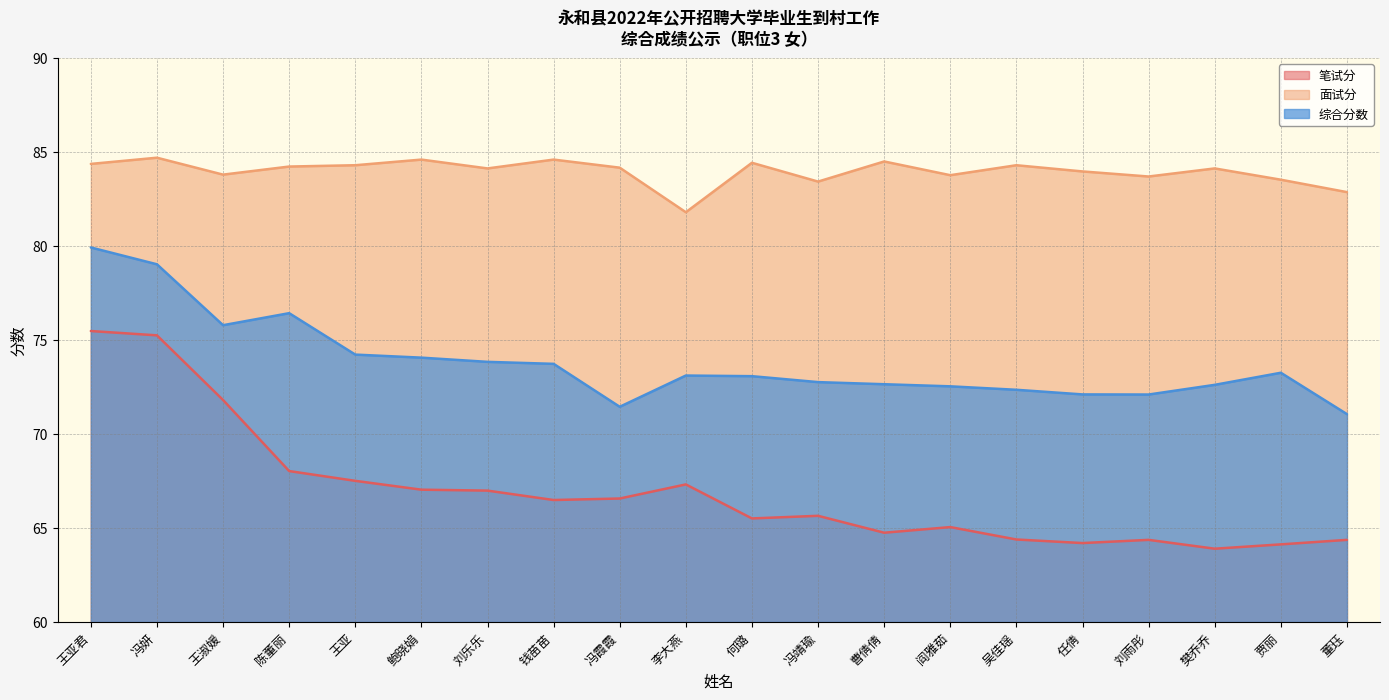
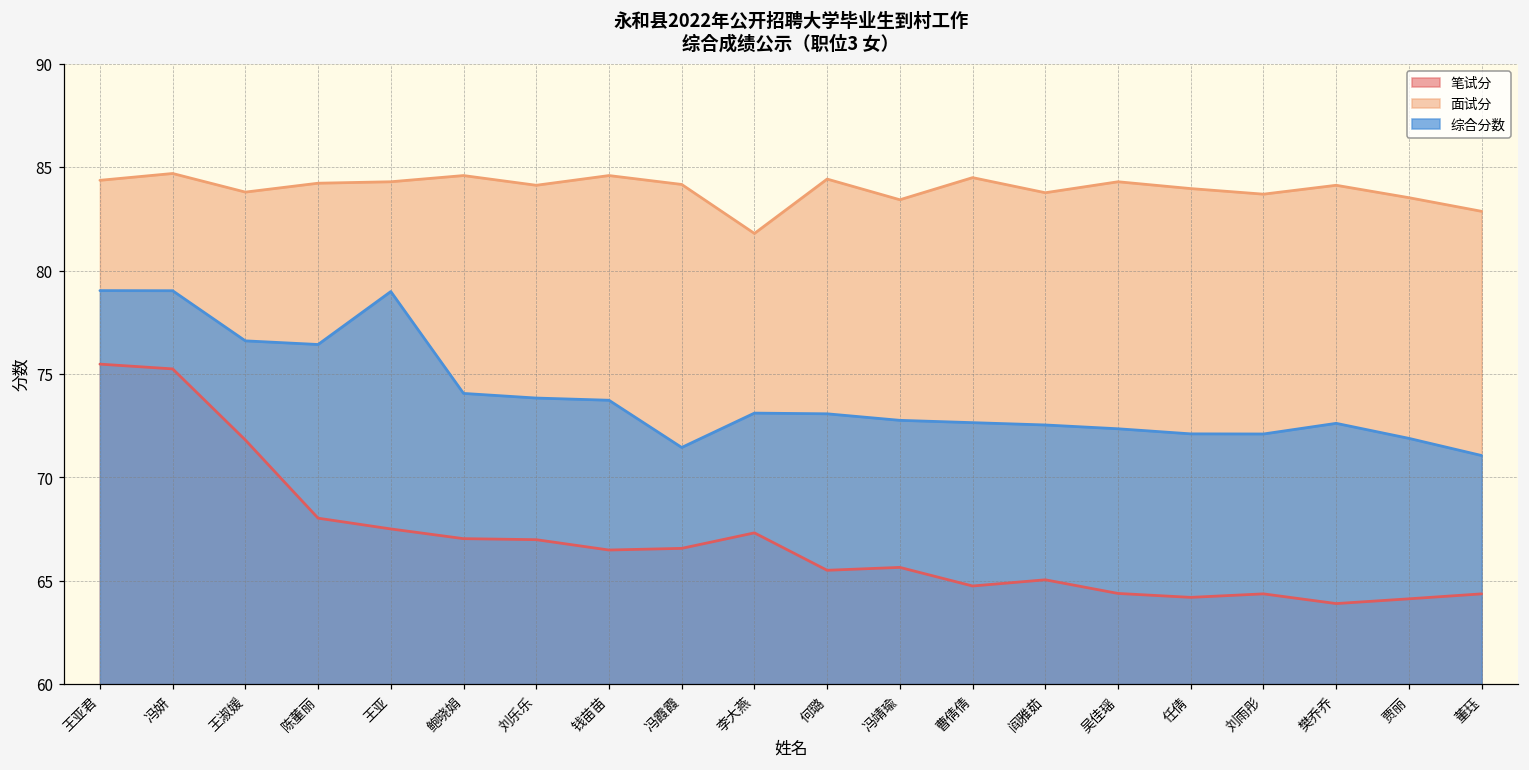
综合分数, 王亚君: 79.9 -> 79.0
综合分数, 王淑媛: 75.8 -> 76.6
综合分数, 王亚: 74.2 -> 79.0
综合分数, 贾丽: 73.3 -> 71.9
